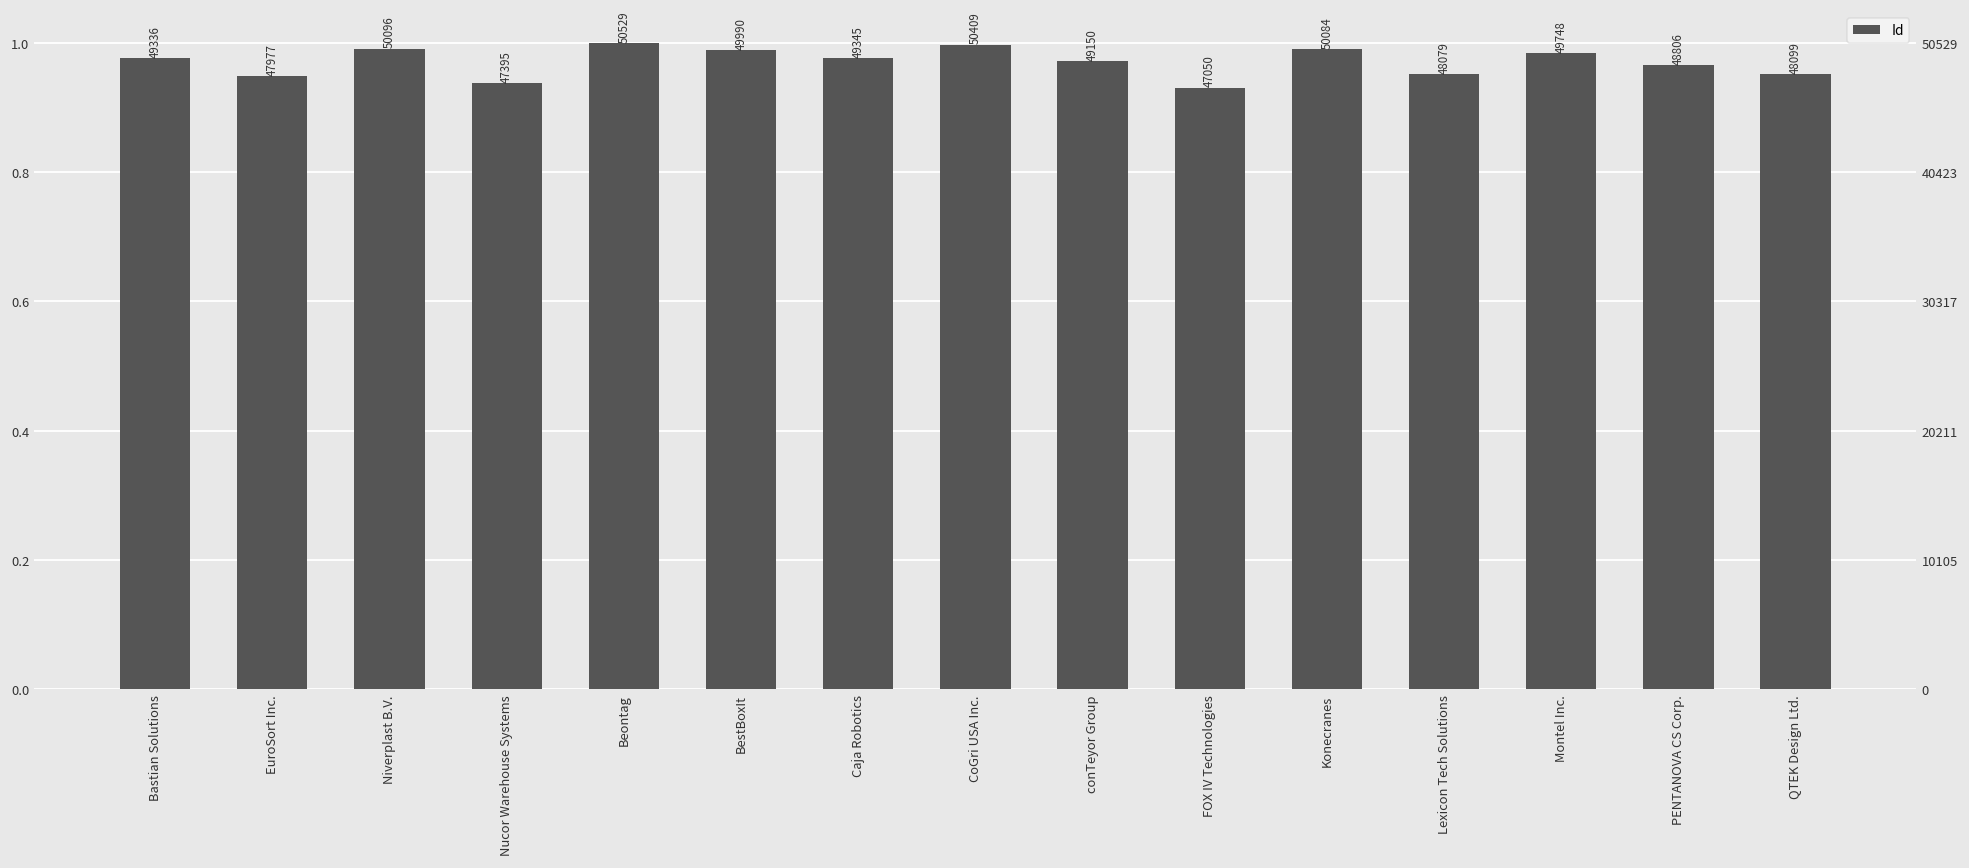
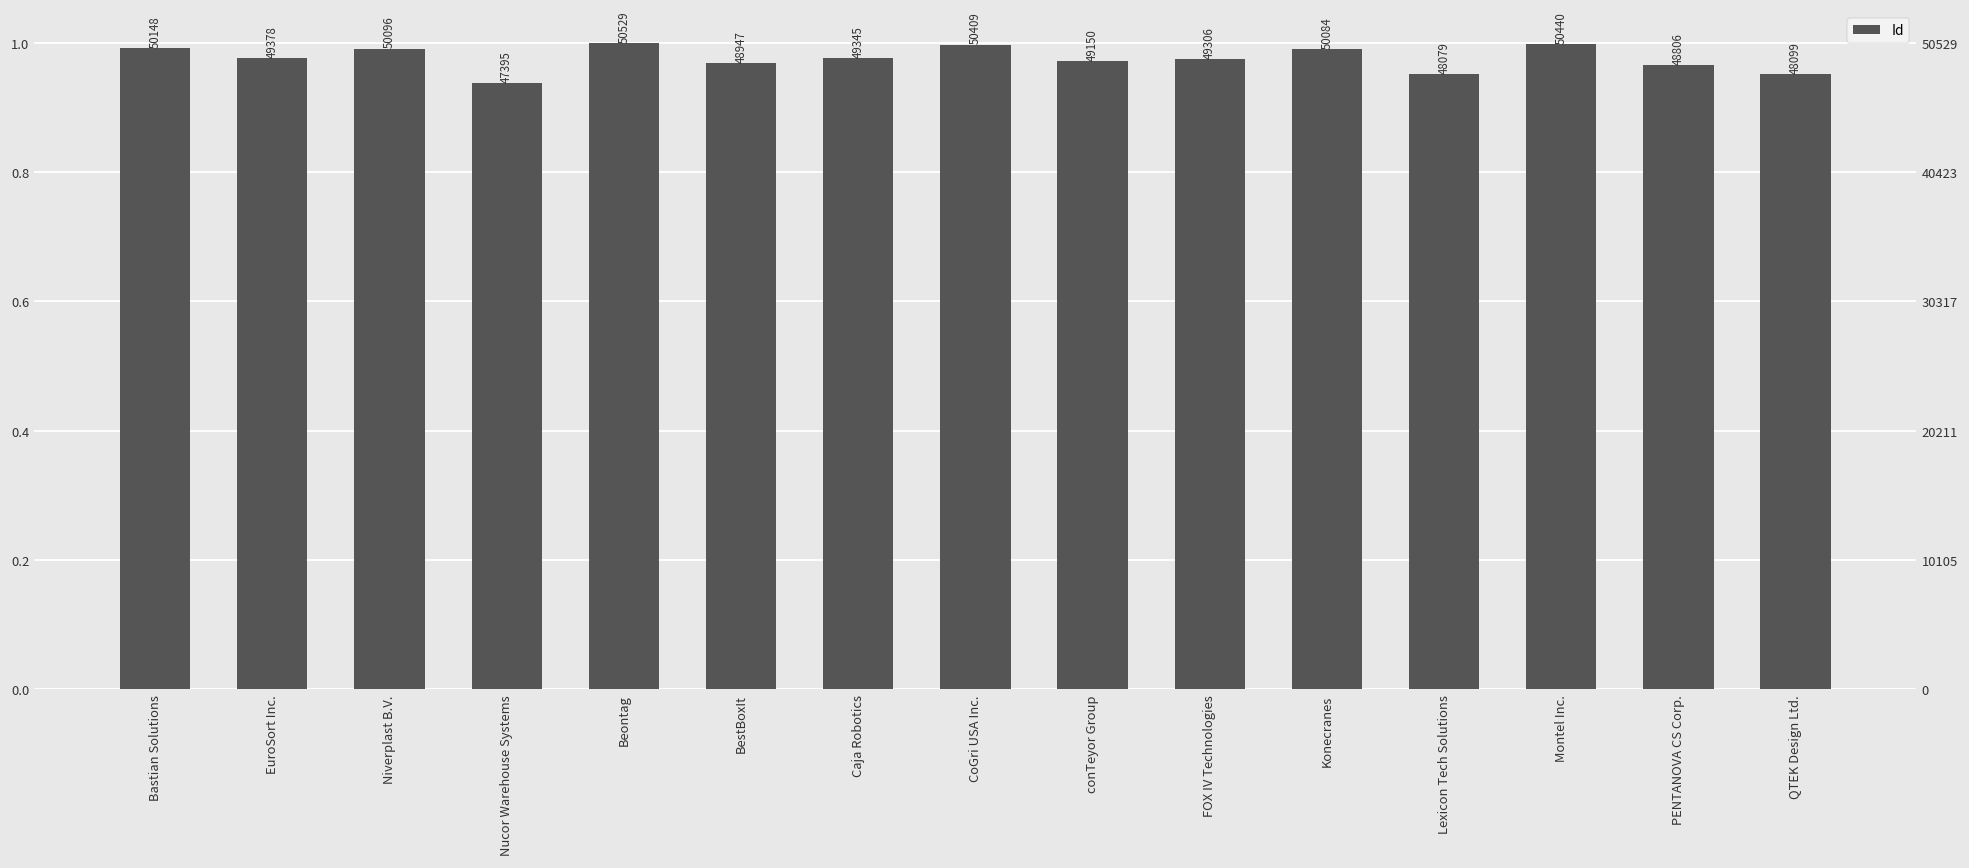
Bastian Solutions: 49336 -> 50148
EuroSort Inc.: 47977 -> 49378
BestBoxIt: 49990 -> 48947
FOX IV Technologies: 47050 -> 49306
Montel Inc.: 49748 -> 50440
